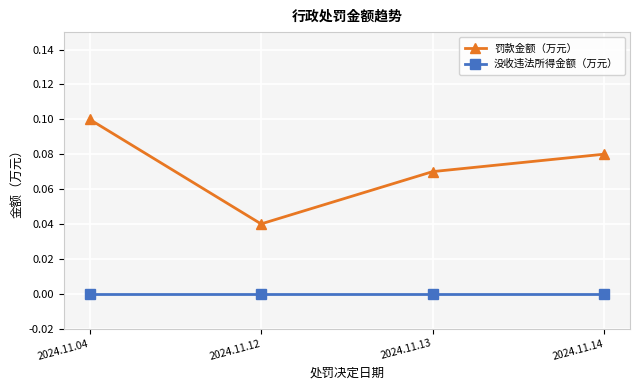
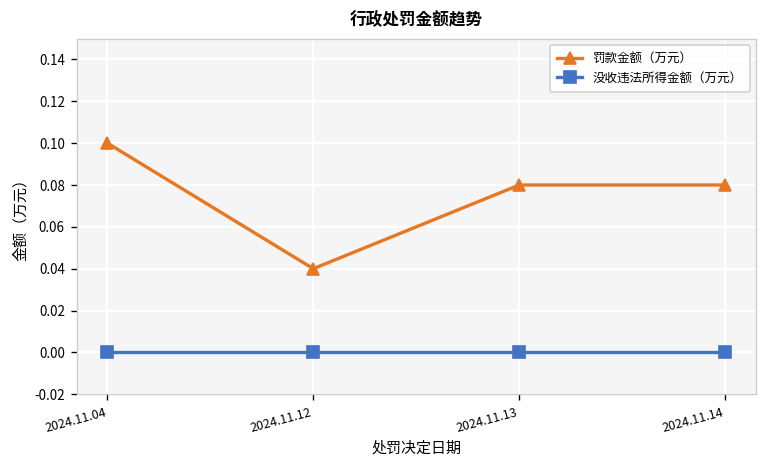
罚款金额（万元）, 2024.11.13: 0.07 -> 0.08
